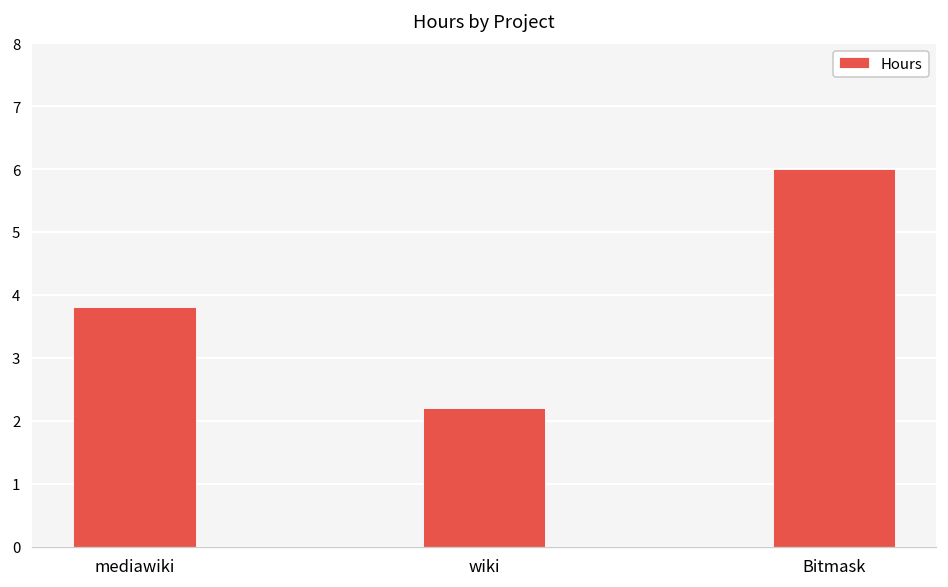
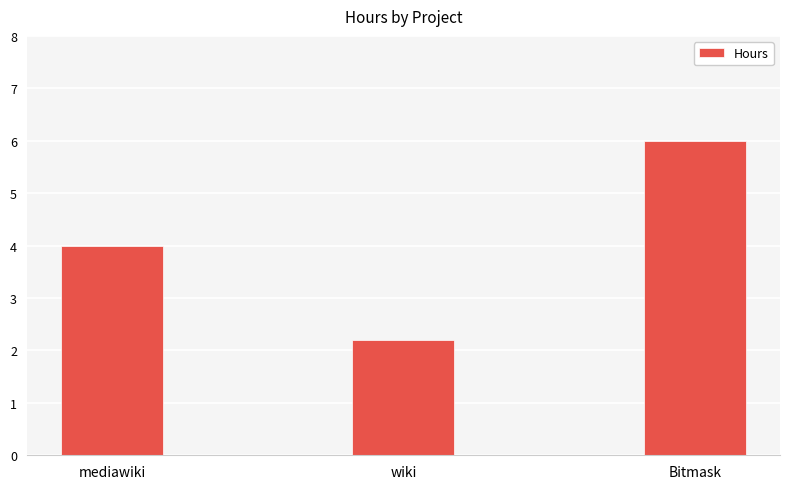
mediawiki: 3.8 -> 4.0
